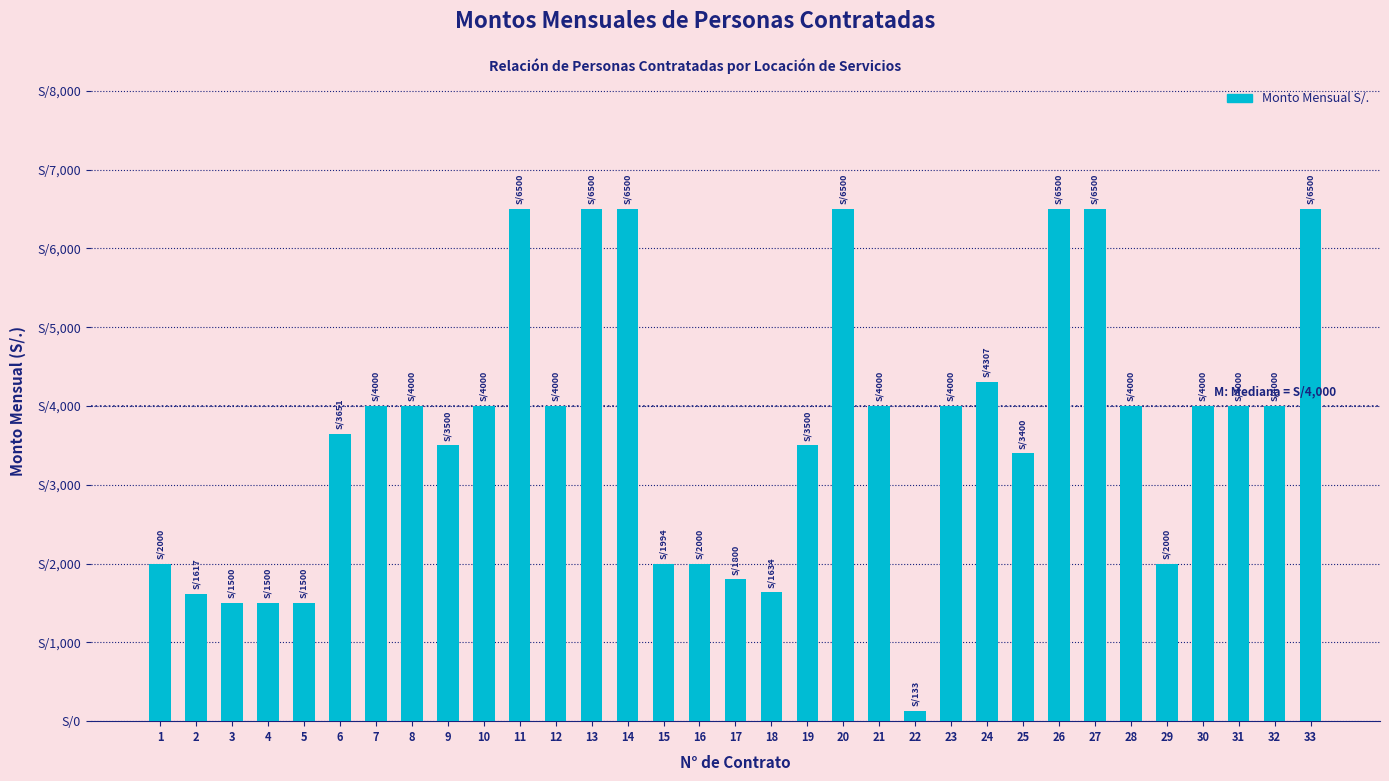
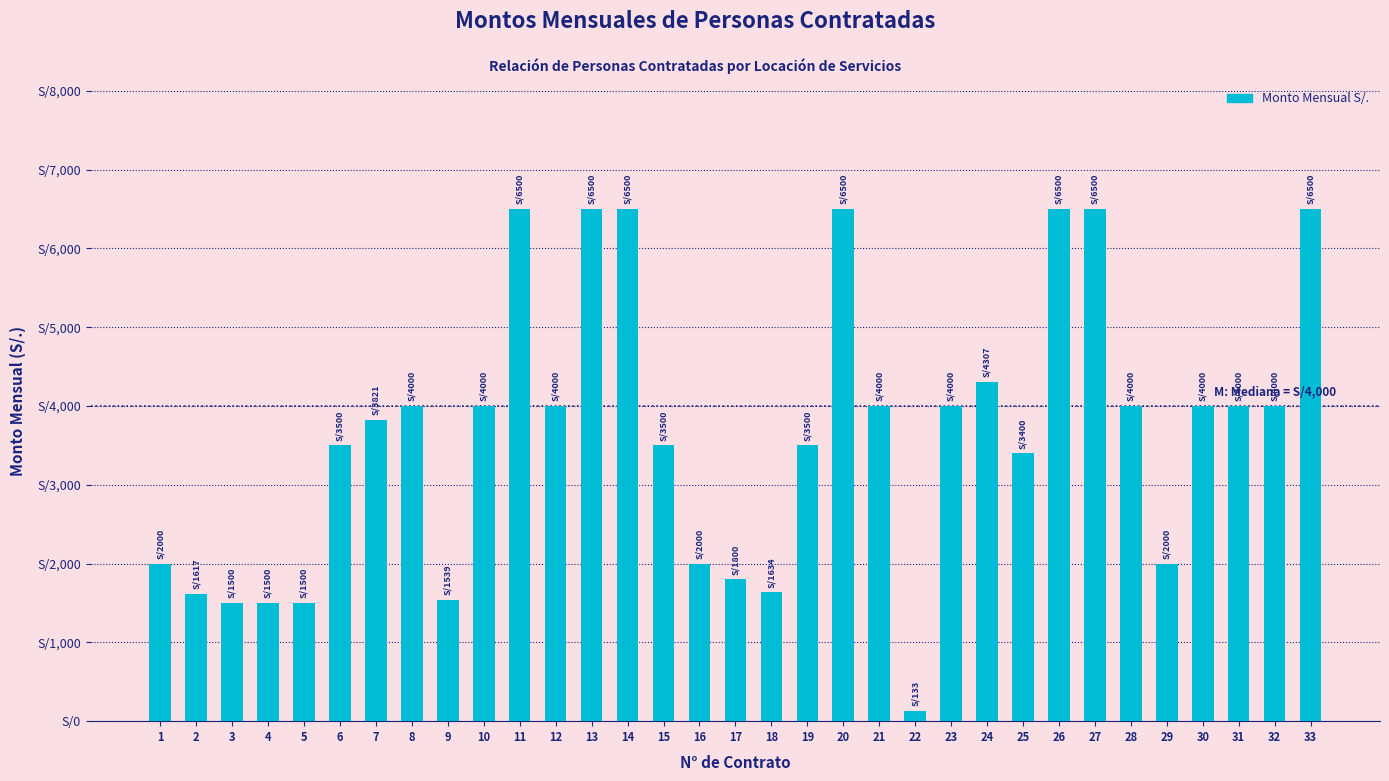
6: 3651 -> 3500
7: 4000 -> 3821
9: 3500 -> 1539
15: 1994 -> 3500
